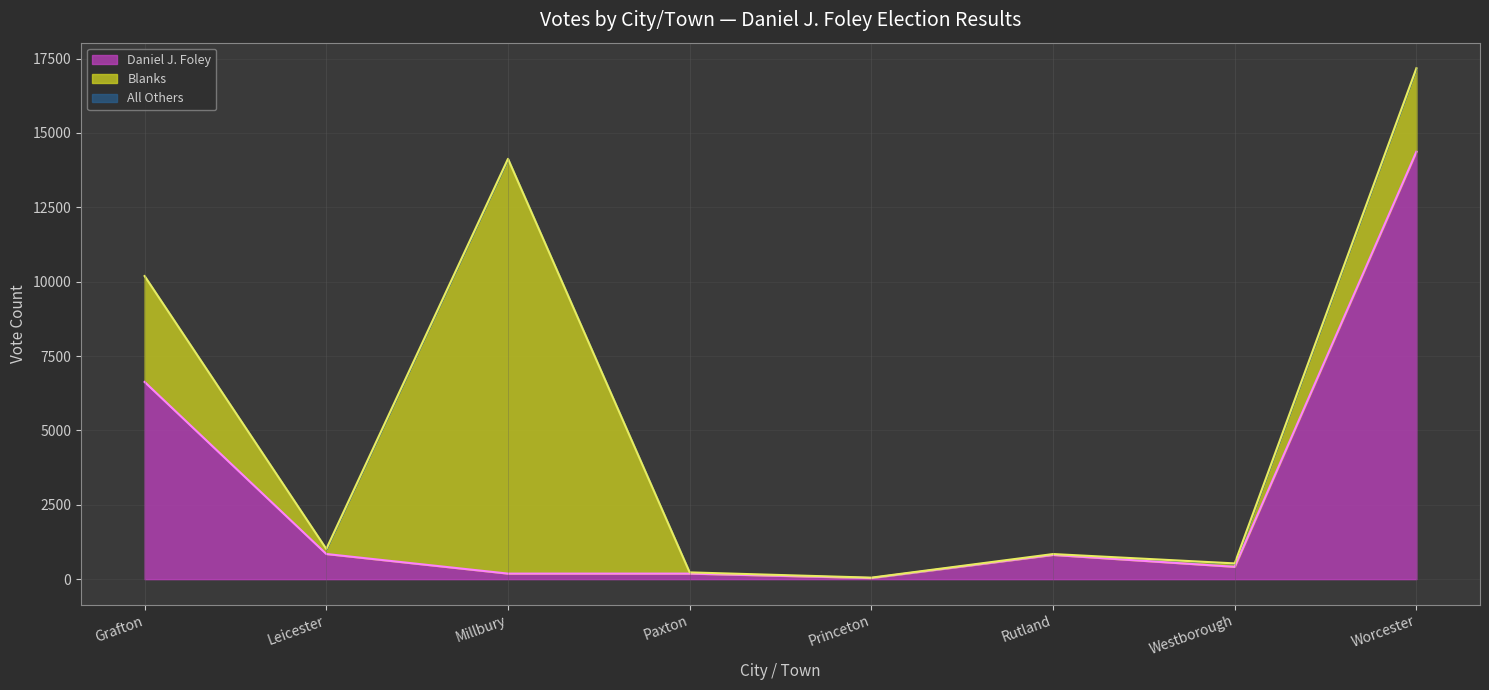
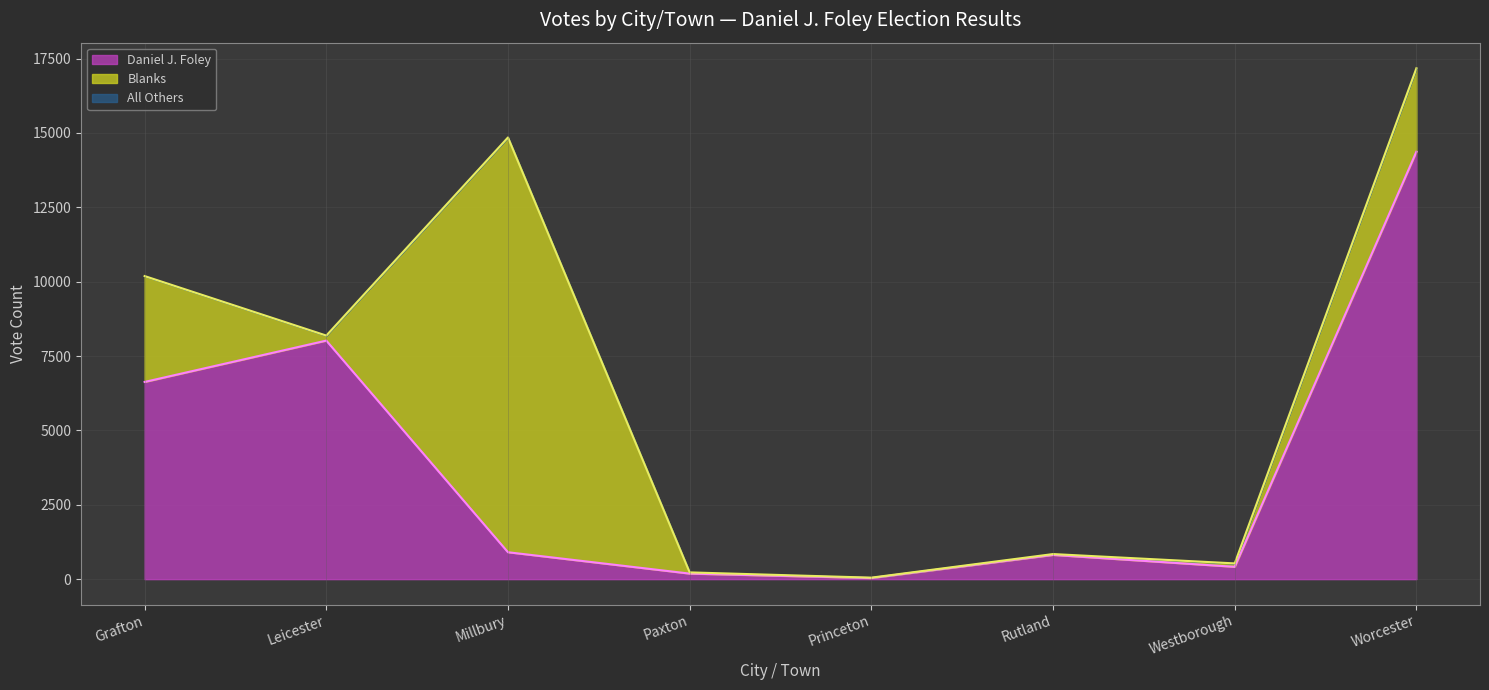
Daniel J. Foley, Leicester: 800 -> 8000
Daniel J. Foley, Millbury: 200 -> 900
